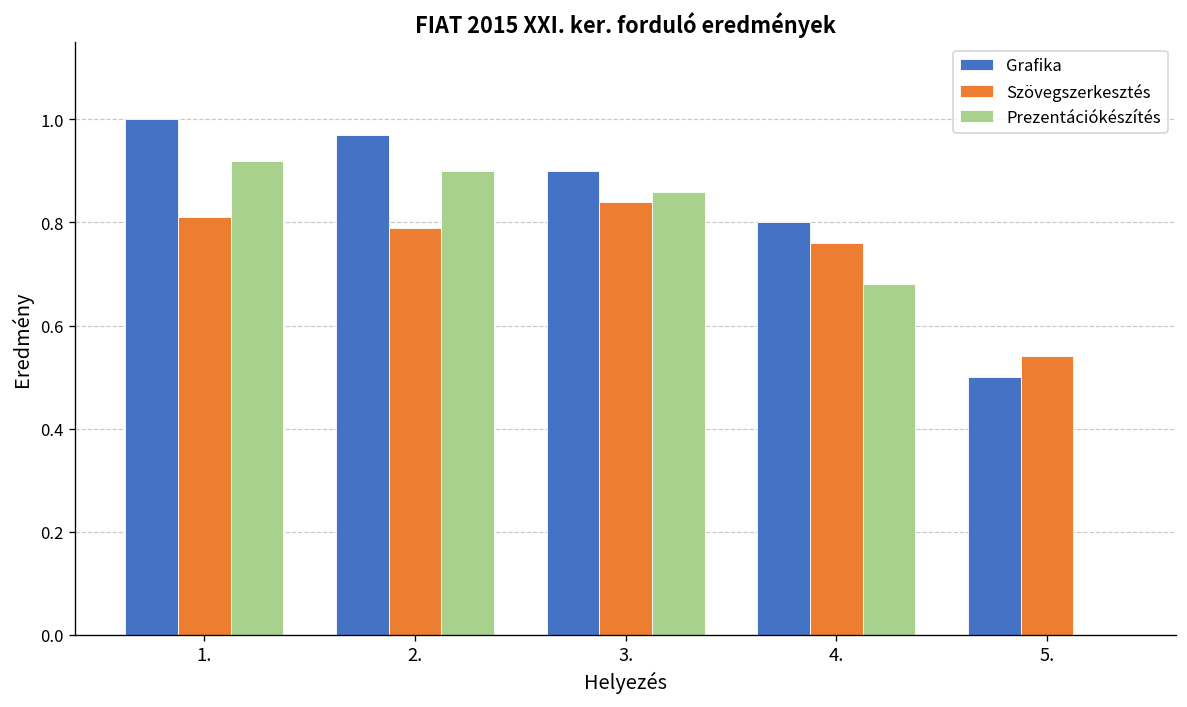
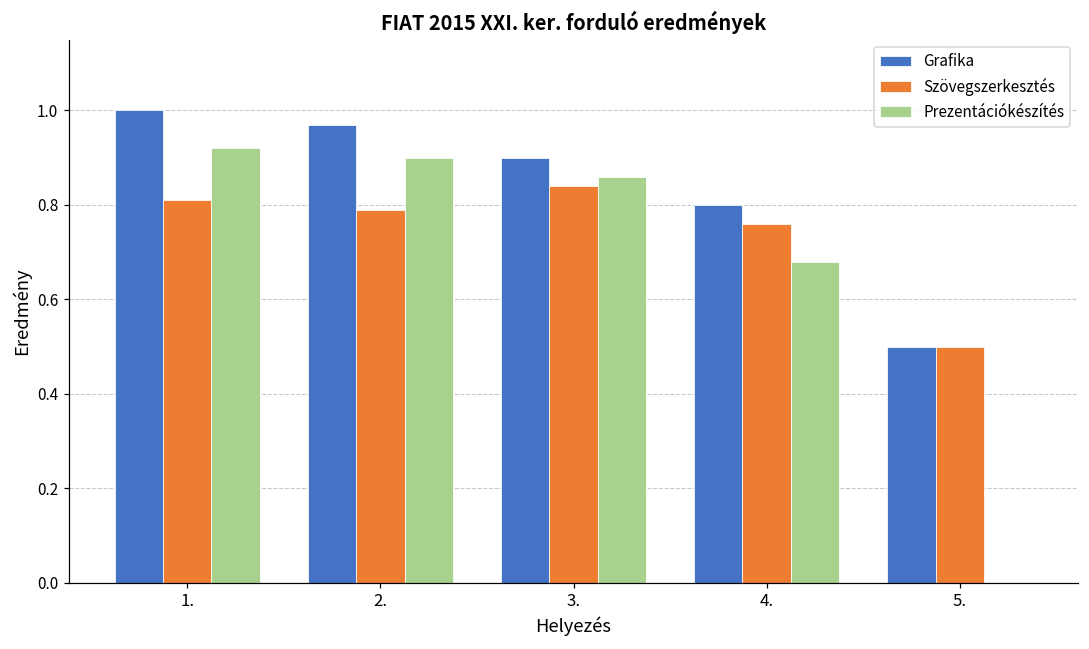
Szövegszerkesztés, 5.: 0.54 -> 0.50
